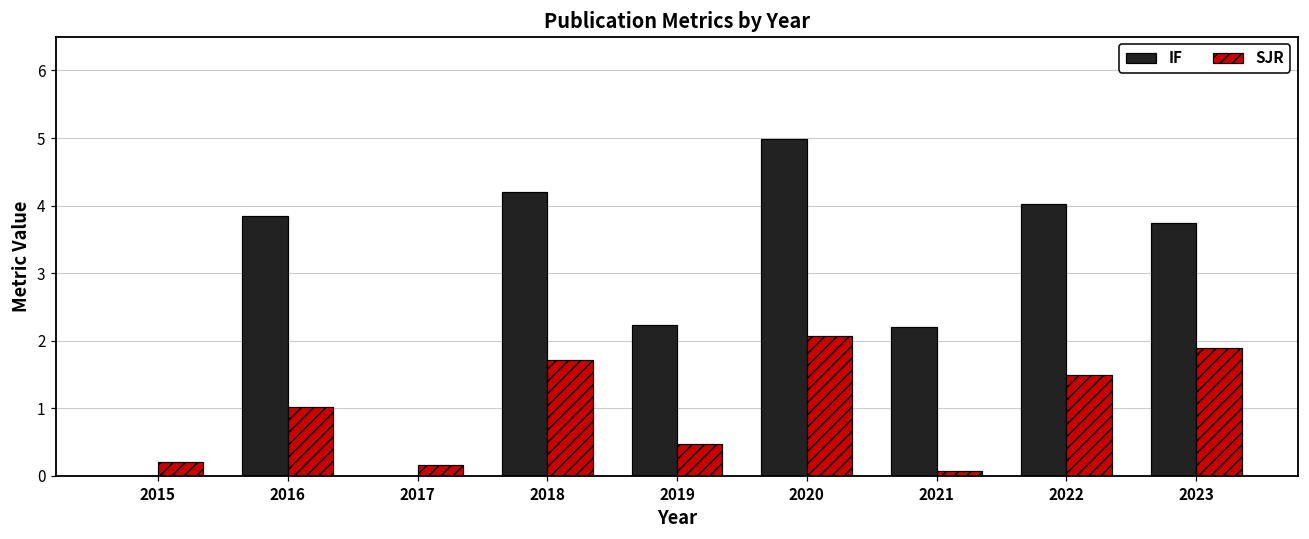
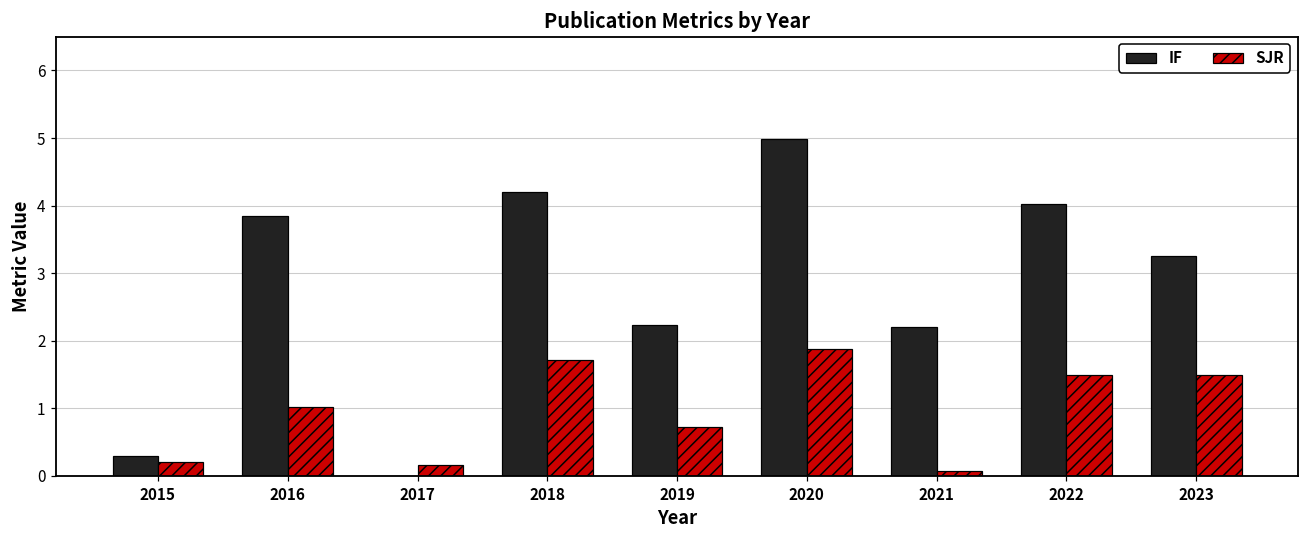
IF, 2015: 0.0 -> 0.3
SJR, 2019: 0.5 -> 0.7
SJR, 2020: 2.1 -> 1.9
IF, 2023: 3.7 -> 3.3
SJR, 2023: 1.9 -> 1.5
